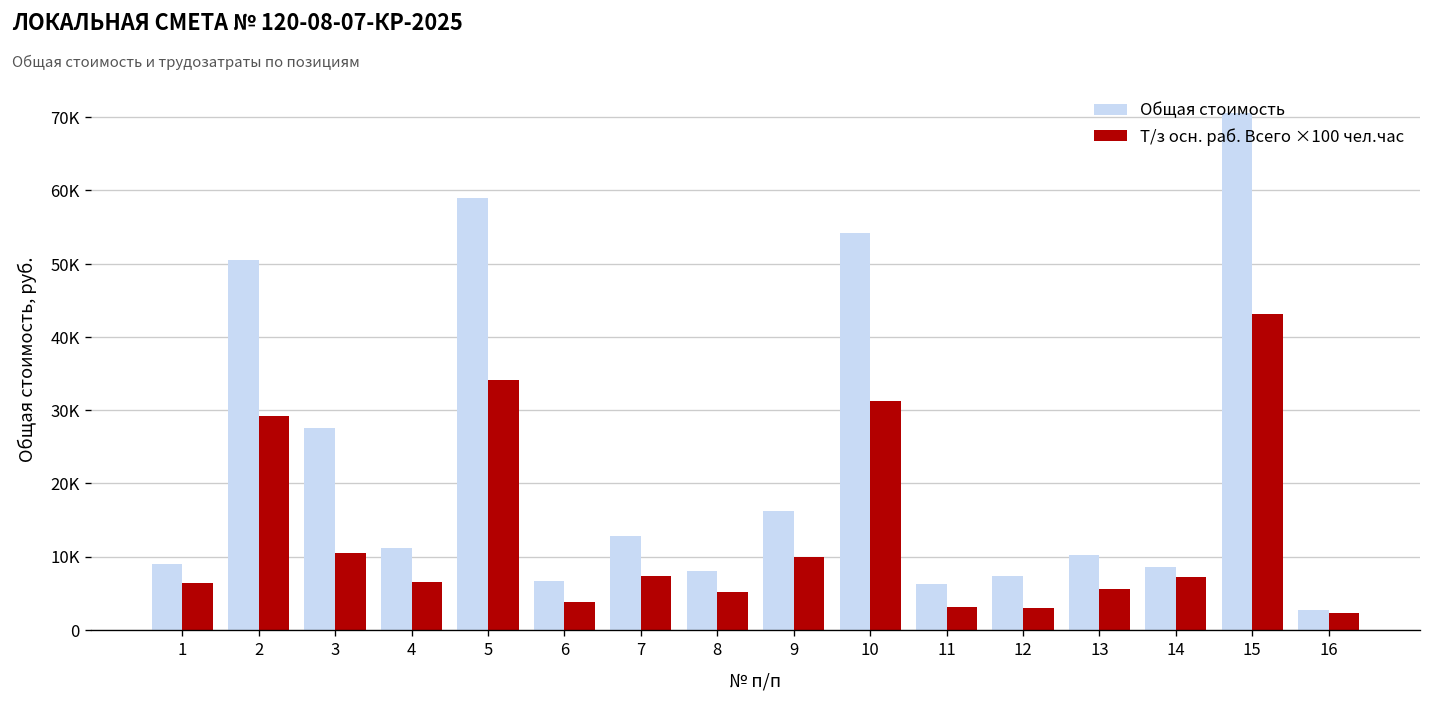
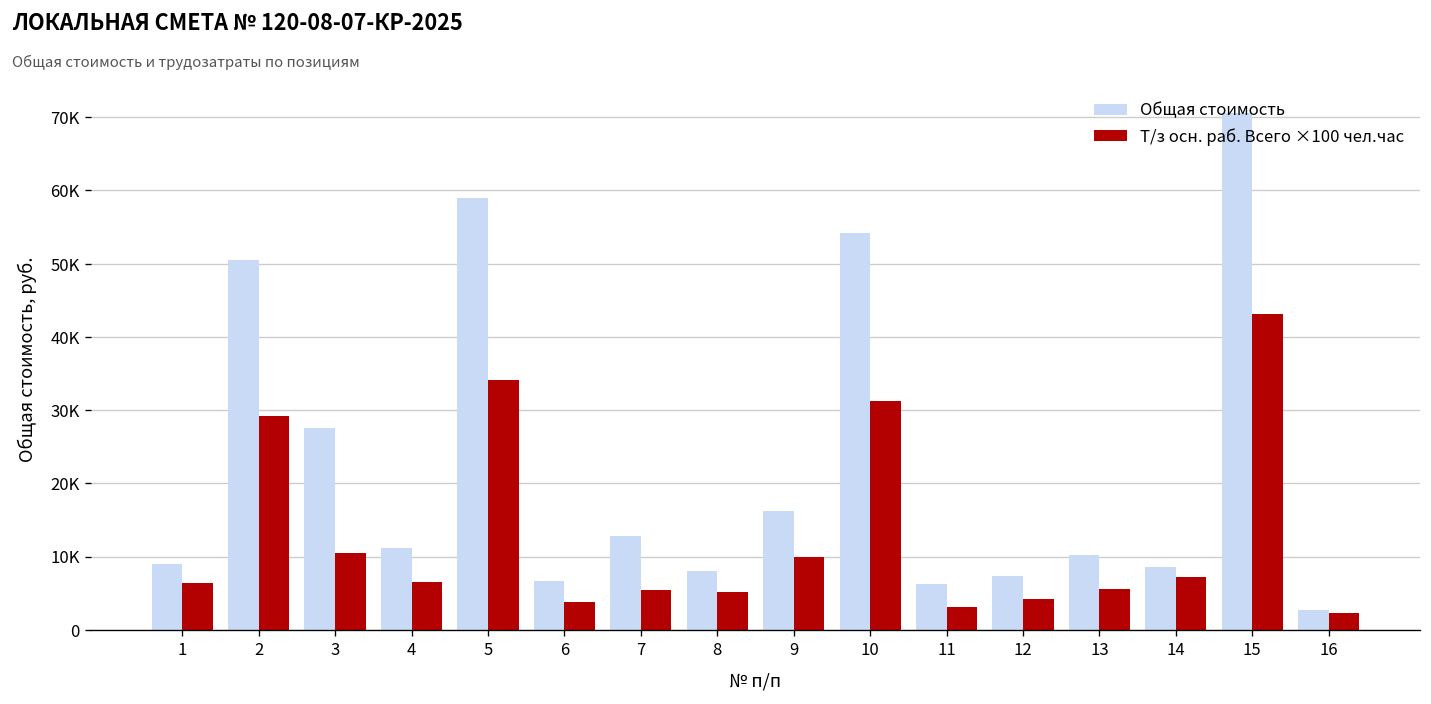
Т/з осн. раб. Всего ×100 чел.час, 7: 7000 -> 5000
Т/з осн. раб. Всего ×100 чел.час, 12: 3000 -> 4000
